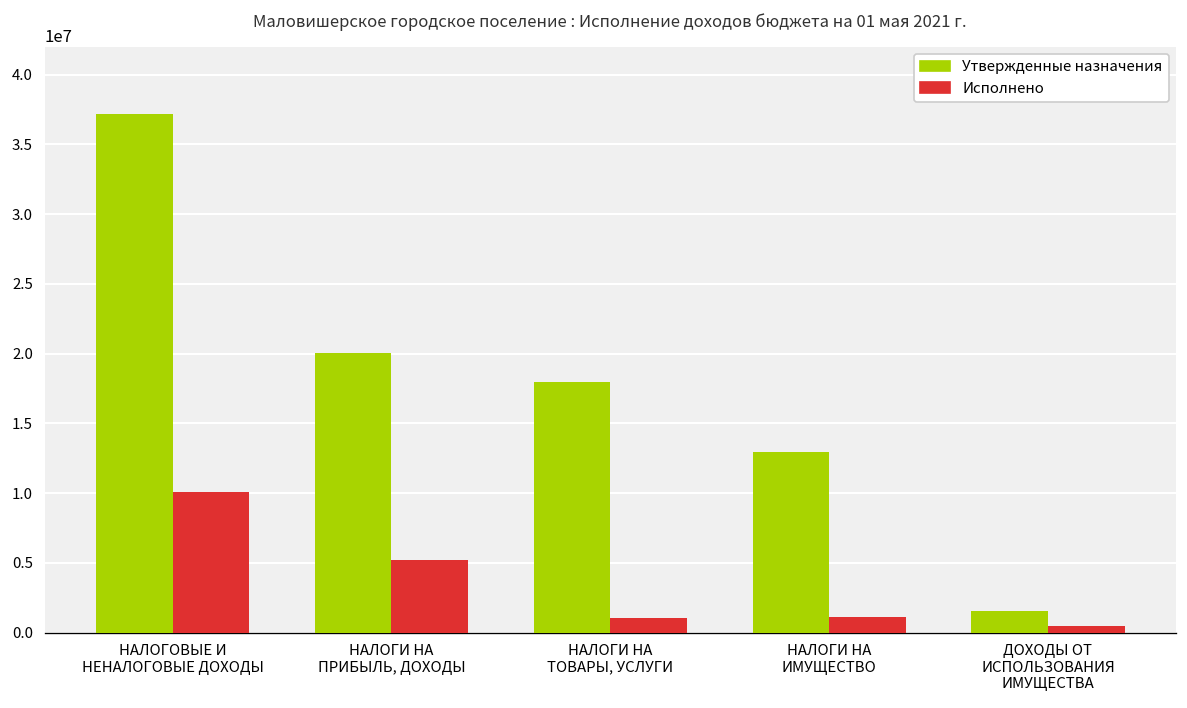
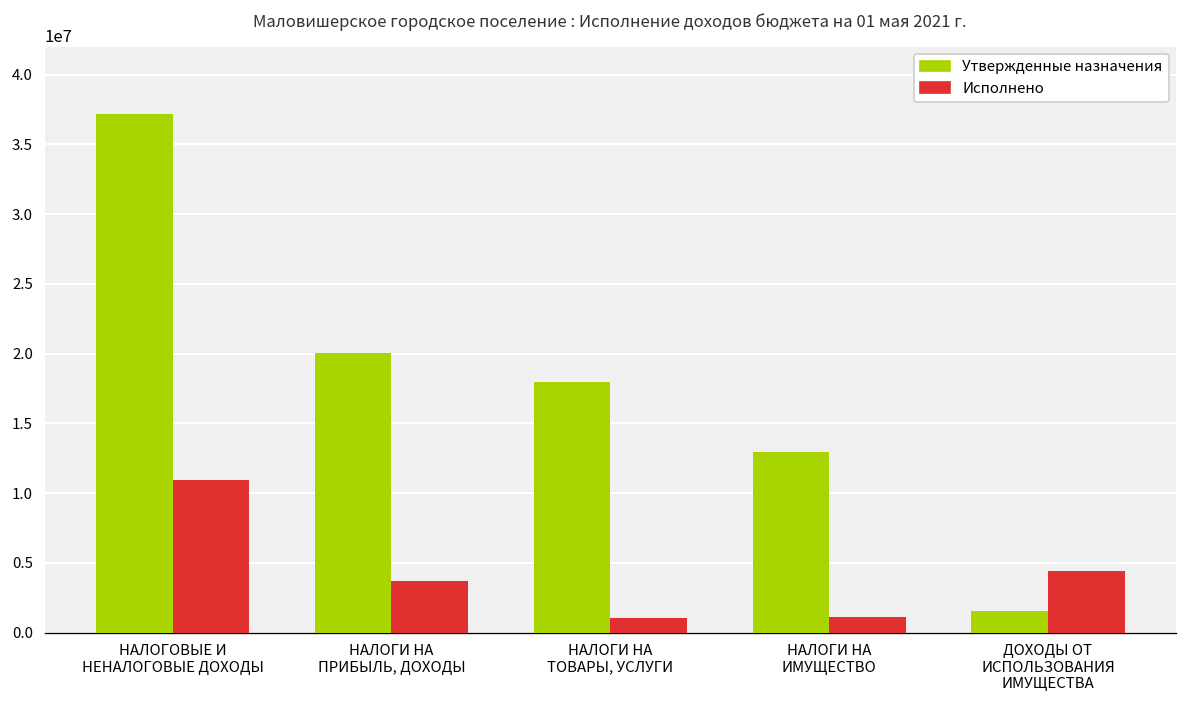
Исполнено, НАЛОГОВЫЕ И НЕНАЛОГОВЫЕ ДОХОДЫ: 10100000 -> 11000000
Исполнено, НАЛОГИ НА ПРИБЫЛЬ, ДОХОДЫ: 5200000 -> 3700000
Исполнено, ДОХОДЫ ОТ ИСПОЛЬЗОВАНИЯ ИМУЩЕСТВА: 500000 -> 4400000
